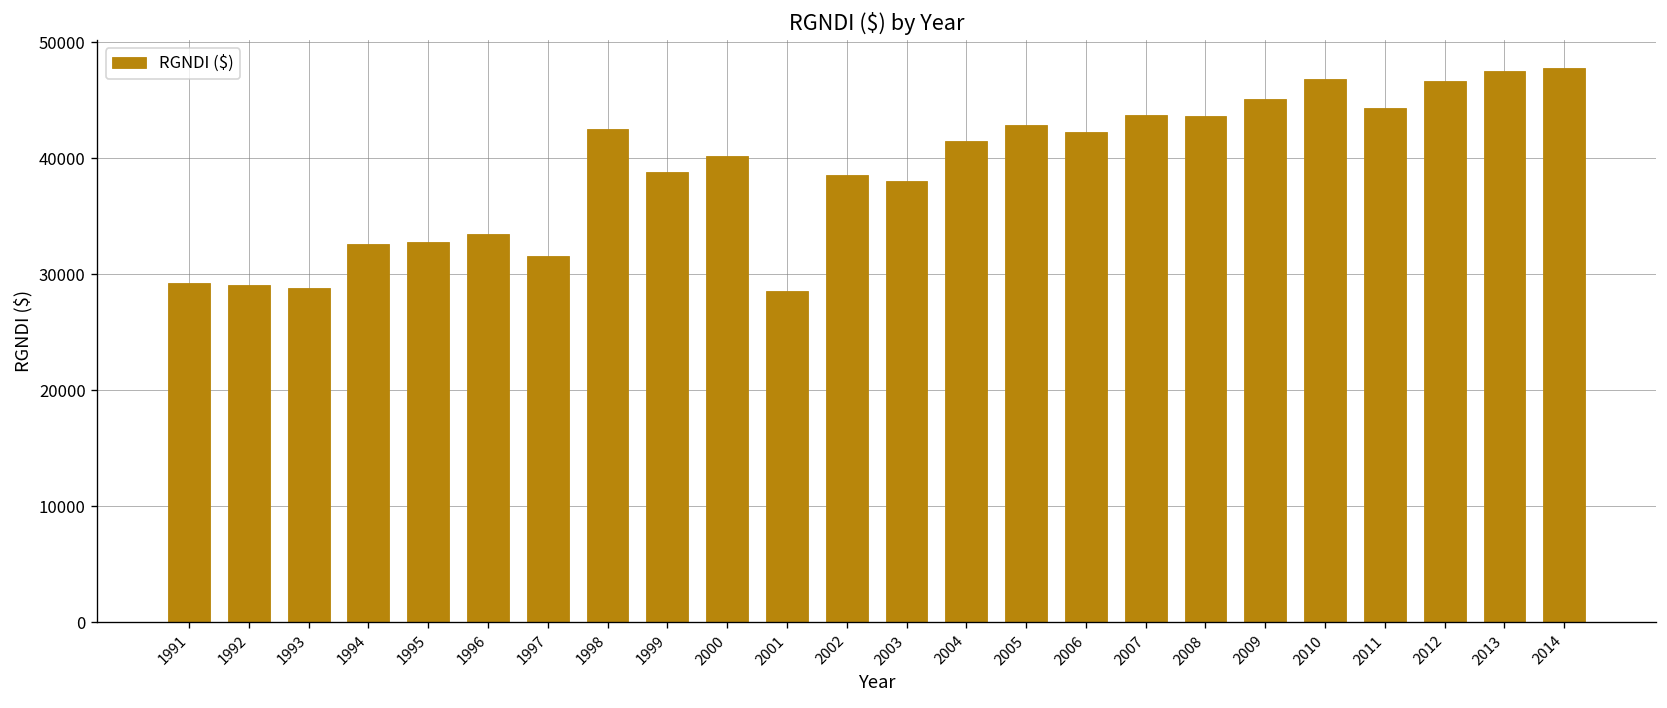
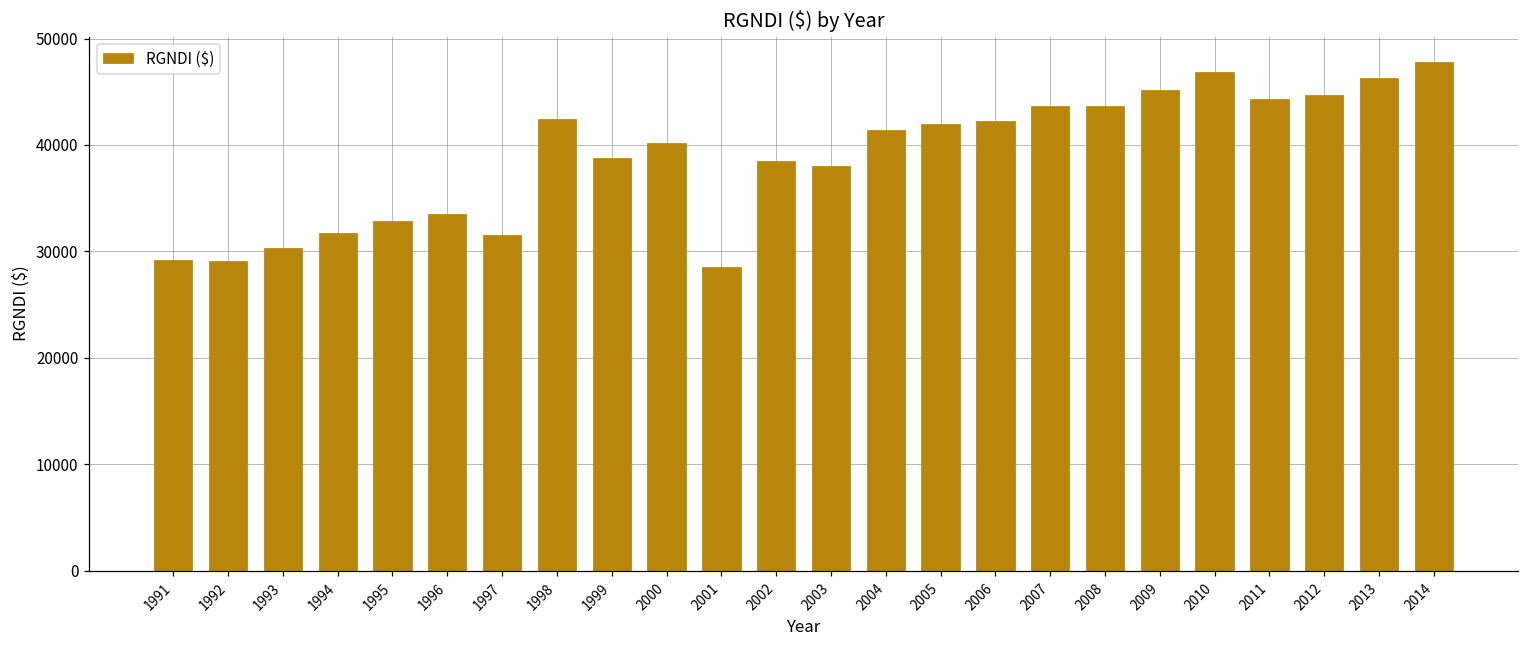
1993: 29000 -> 30000
1994: 33000 -> 32000
2005: 43000 -> 42000
2012: 47000 -> 45000
2013: 48000 -> 46000
